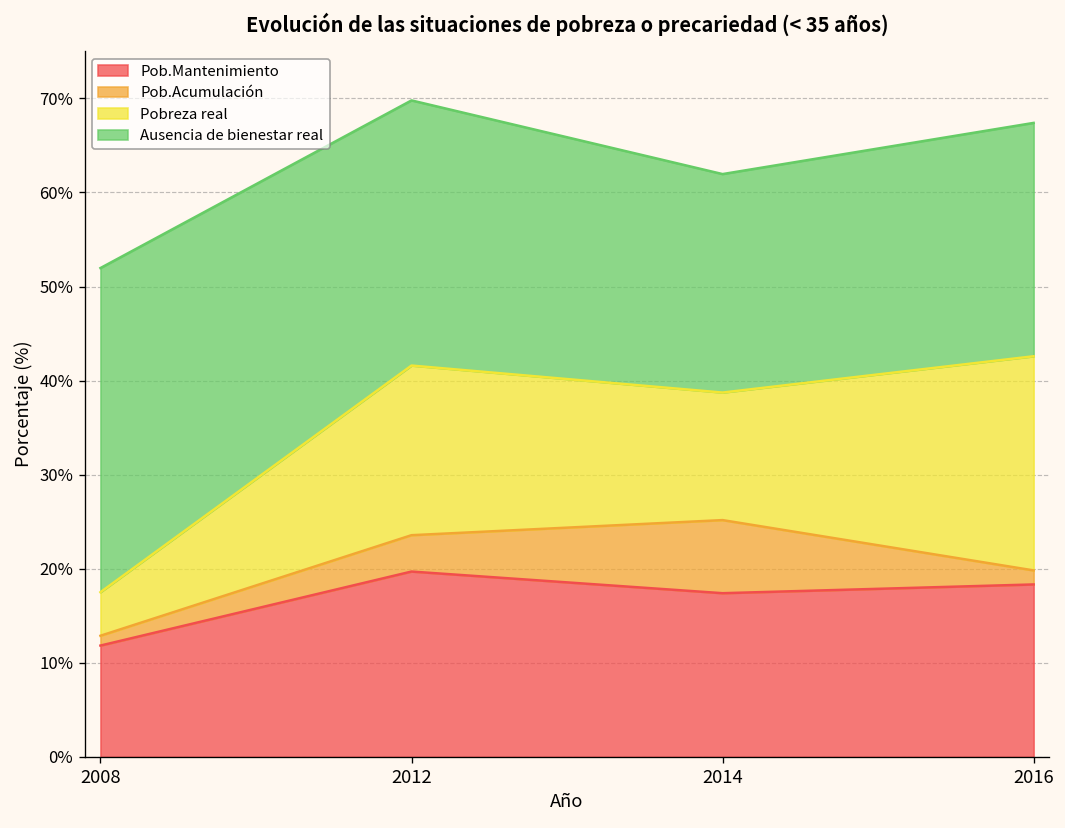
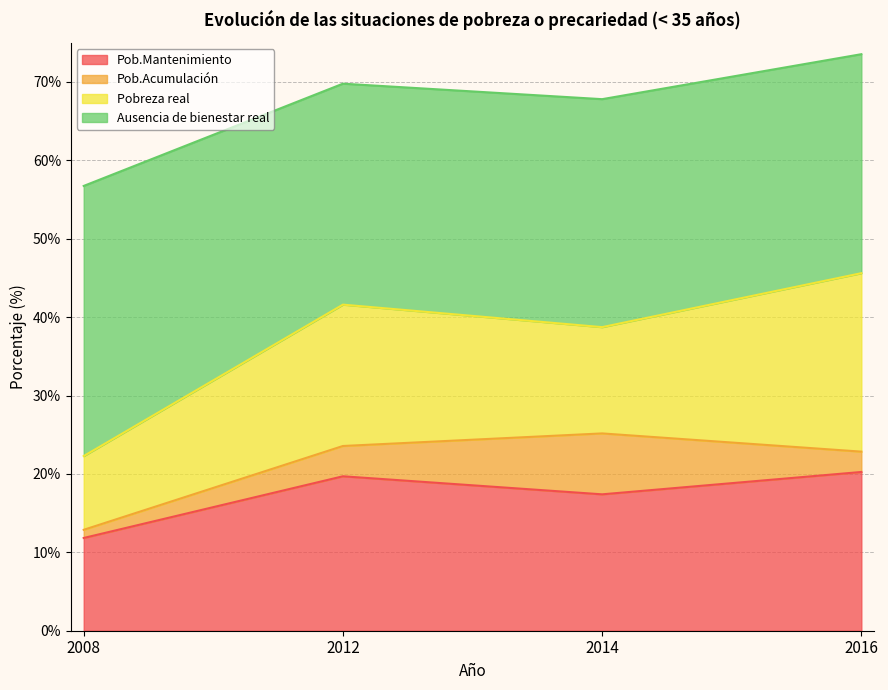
Pobreza real, 2008: 5% -> 9%
Ausencia de bienestar real, 2014: 23% -> 29%
Pob.Mantenimiento, 2016: 18% -> 20%
Pob.Acumulación, 2016: 1% -> 3%
Ausencia de bienestar real, 2016: 25% -> 28%
